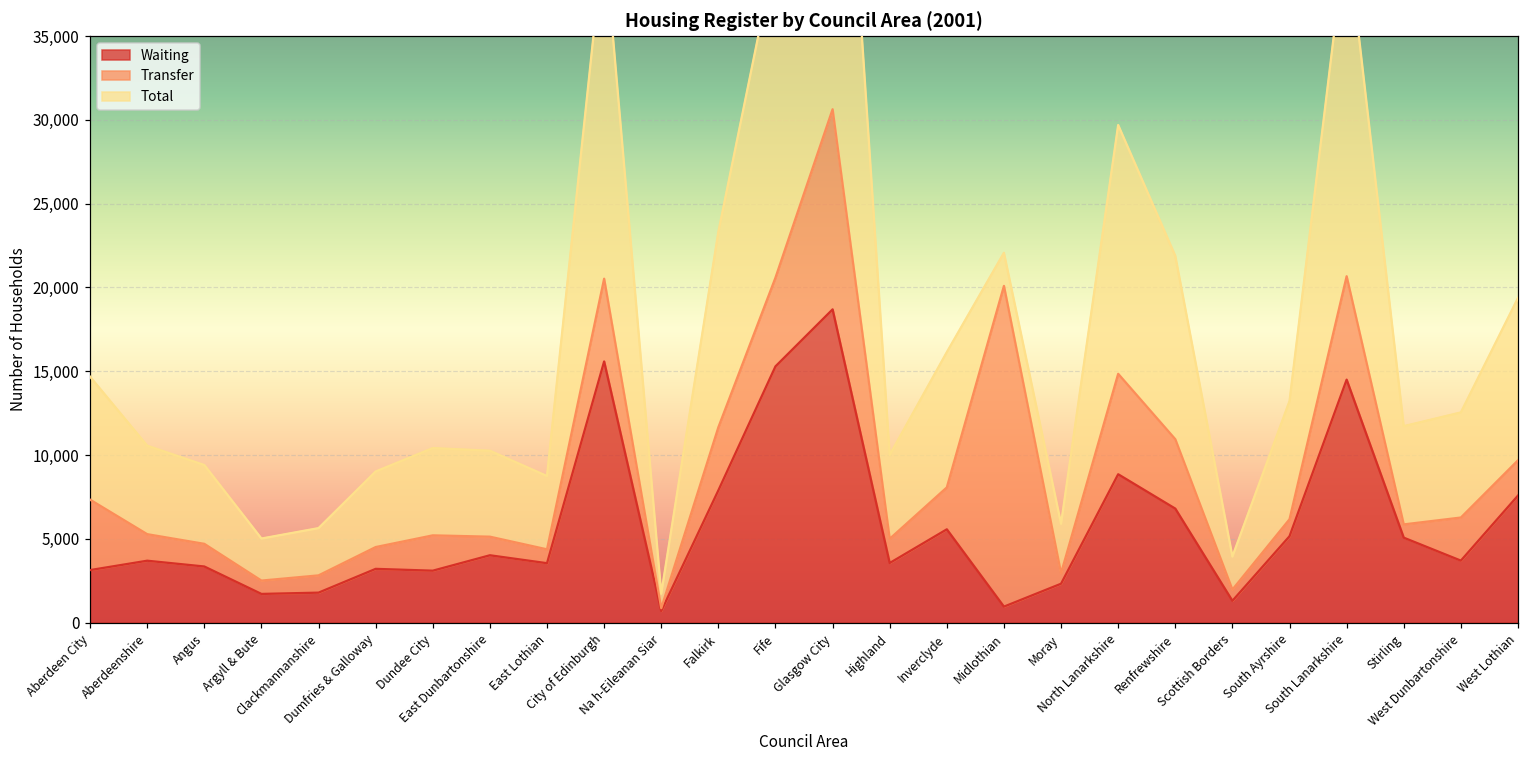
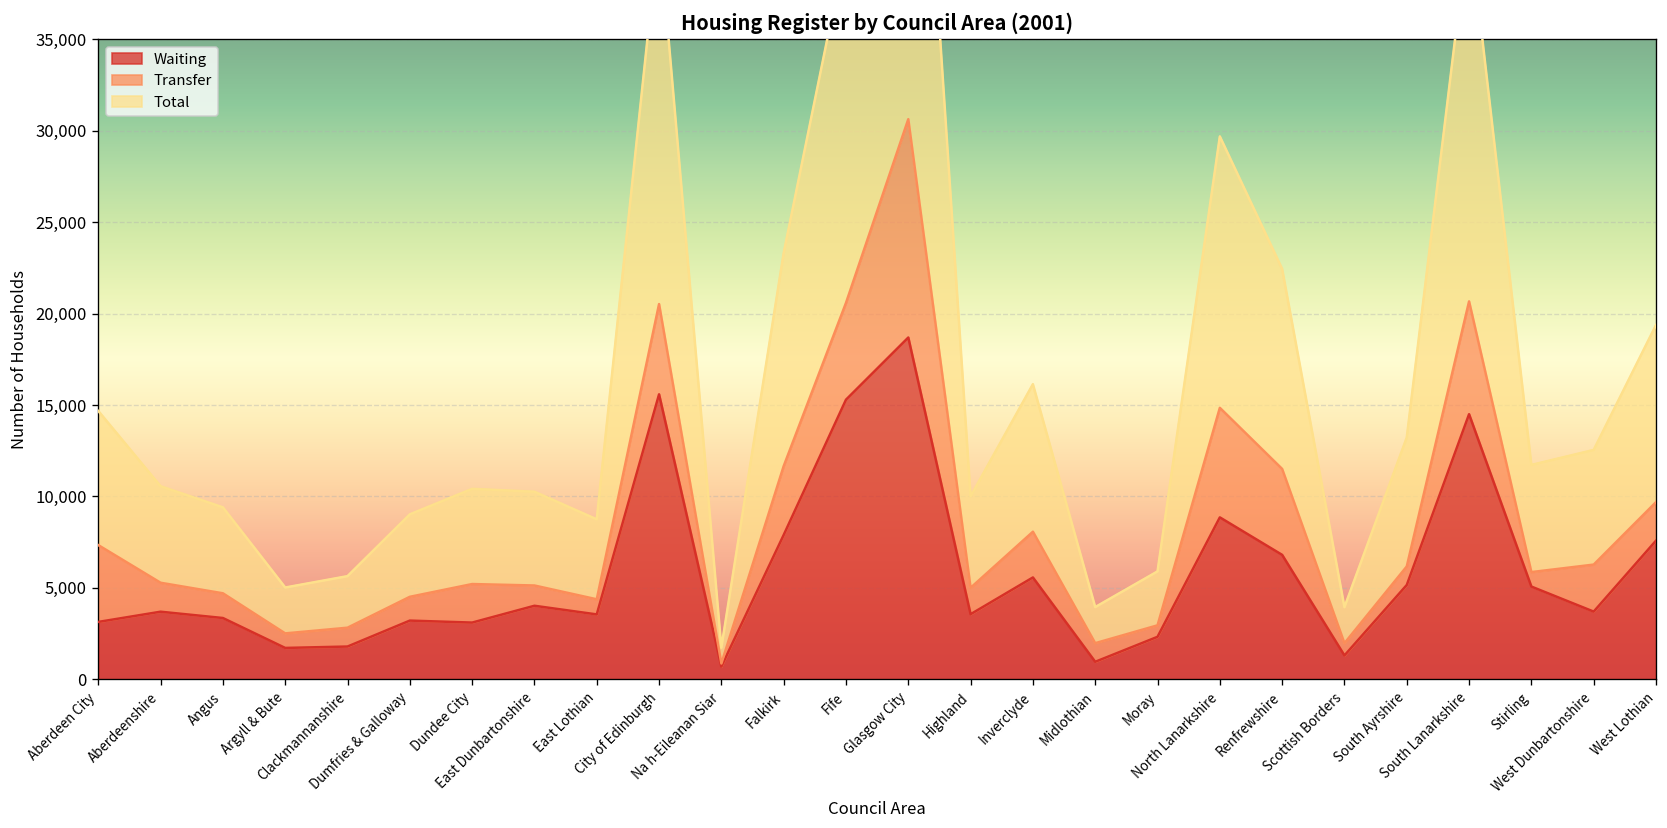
Transfer, Midlothian: 19,100 -> 1,000
Transfer, Renfrewshire: 4,100 -> 4,700
